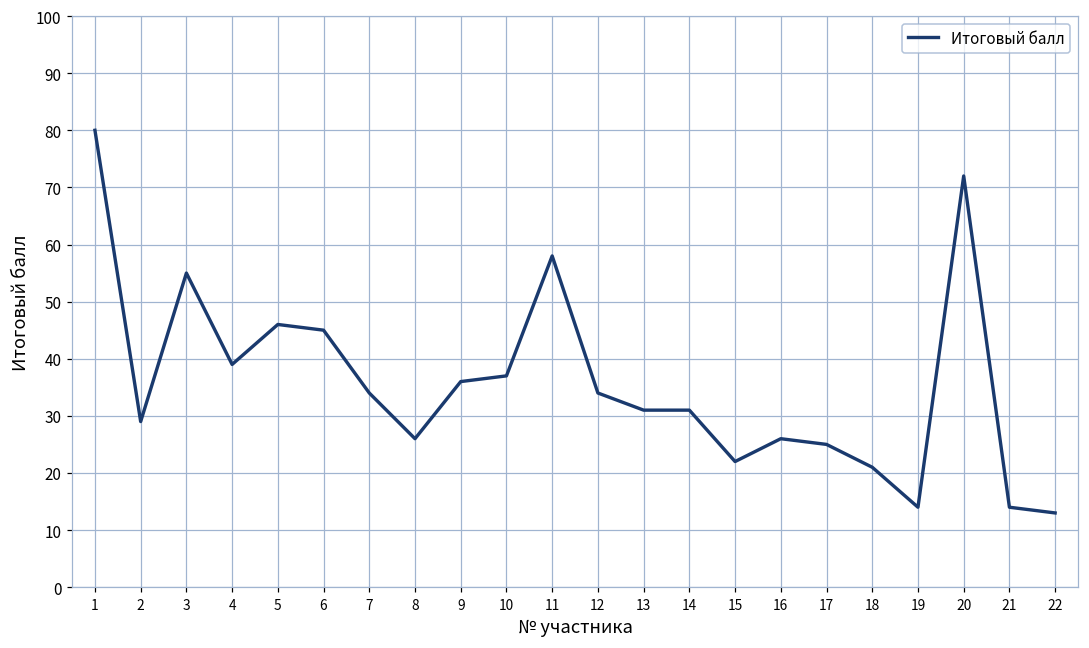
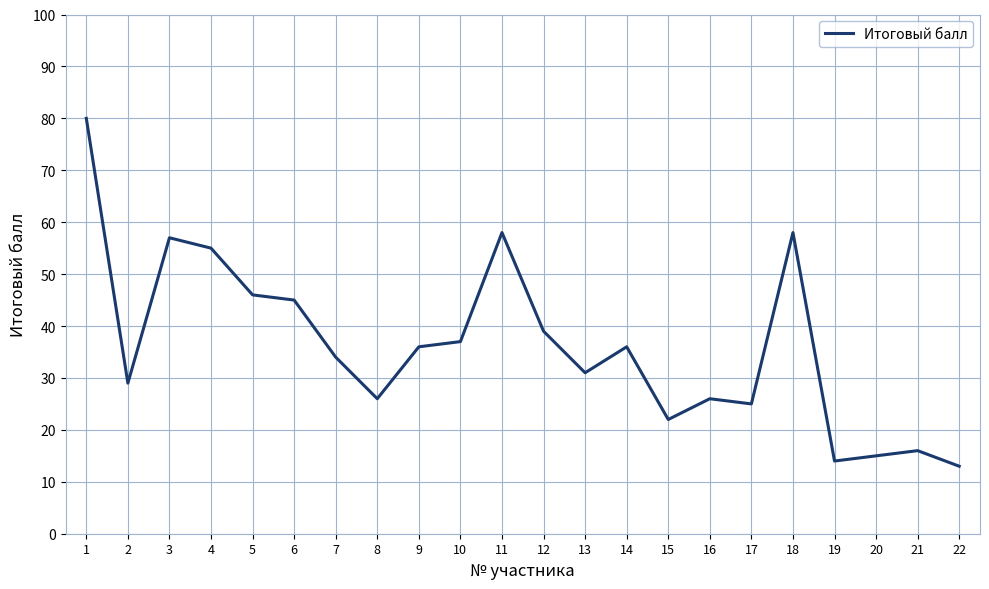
3: 55 -> 57
4: 39 -> 55
12: 34 -> 39
14: 31 -> 36
18: 21 -> 58
20: 72 -> 15
21: 14 -> 16
